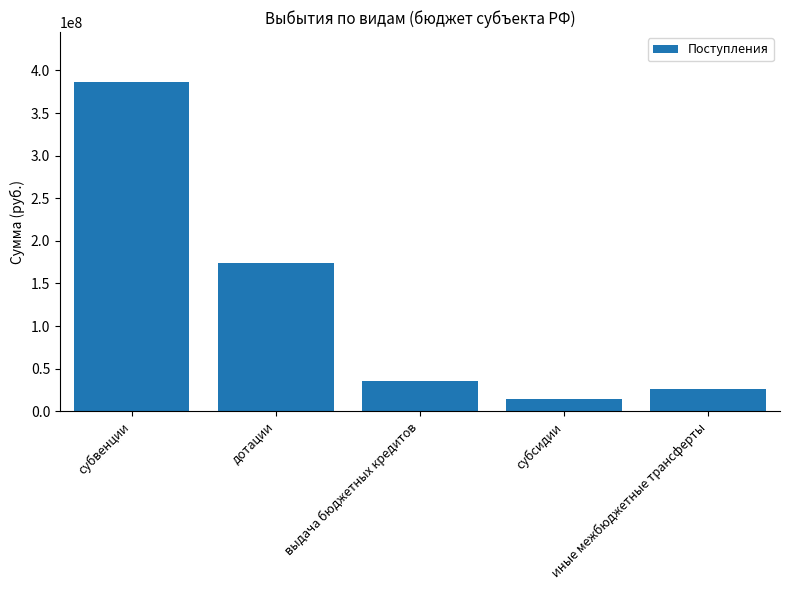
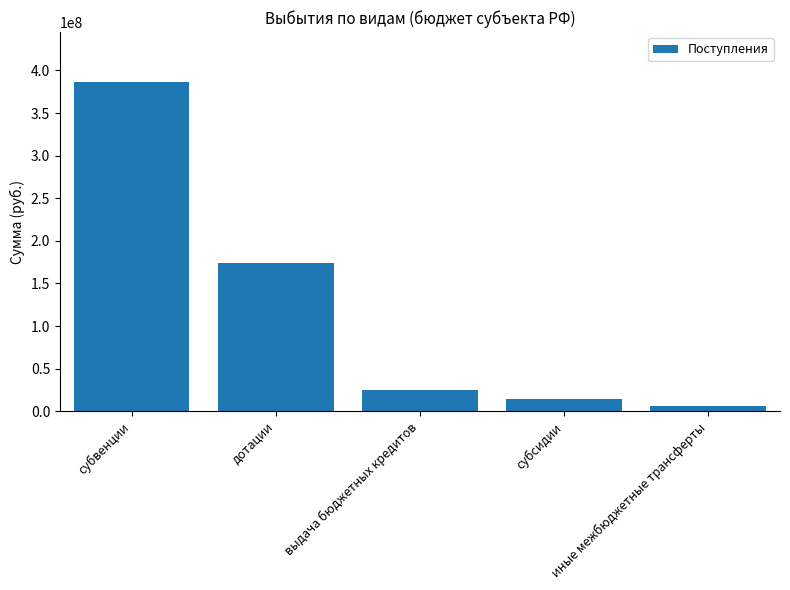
выдача бюджетных кредитов: 40000000 -> 30000000
иные межбюджетные трансферты: 30000000 -> 10000000
